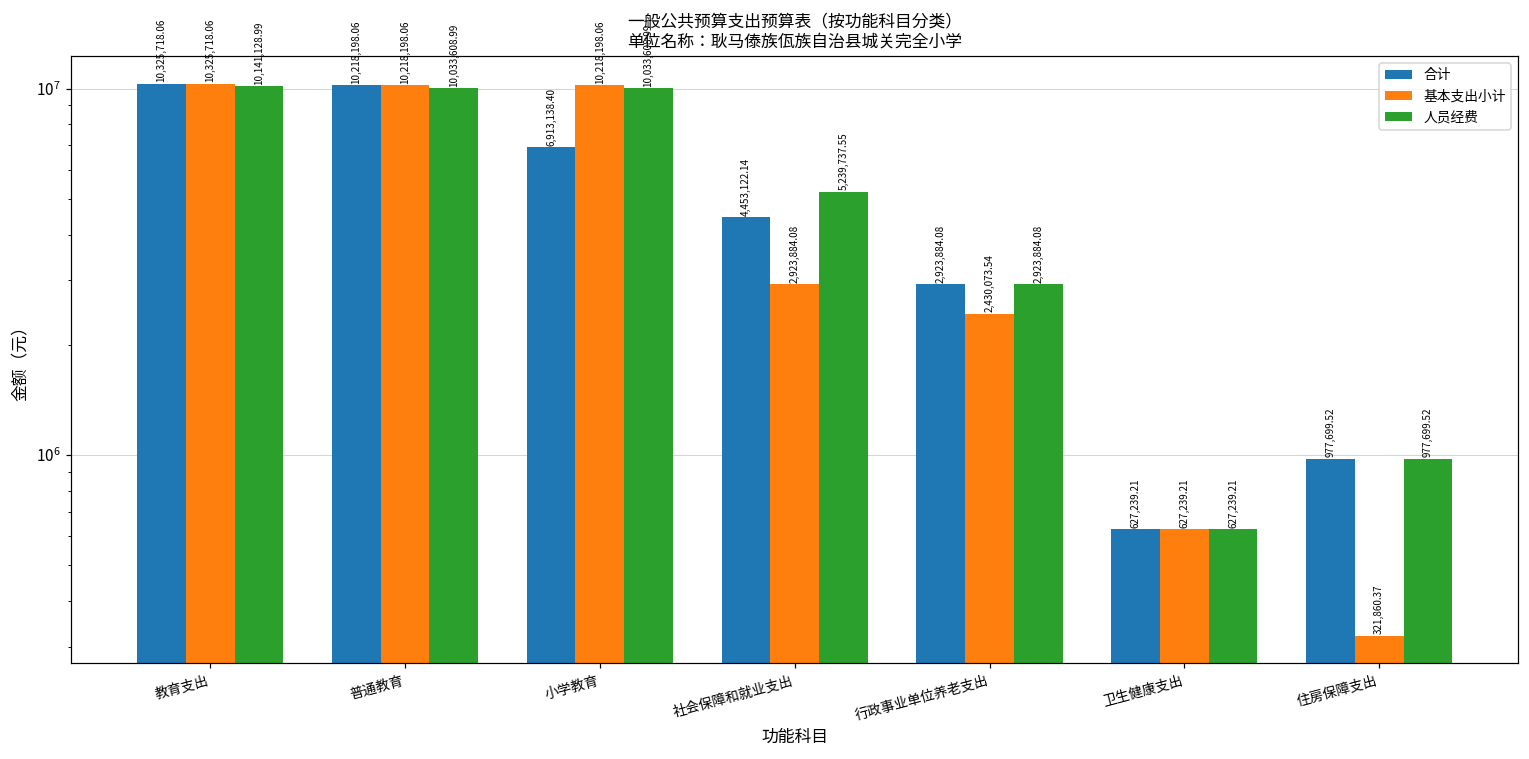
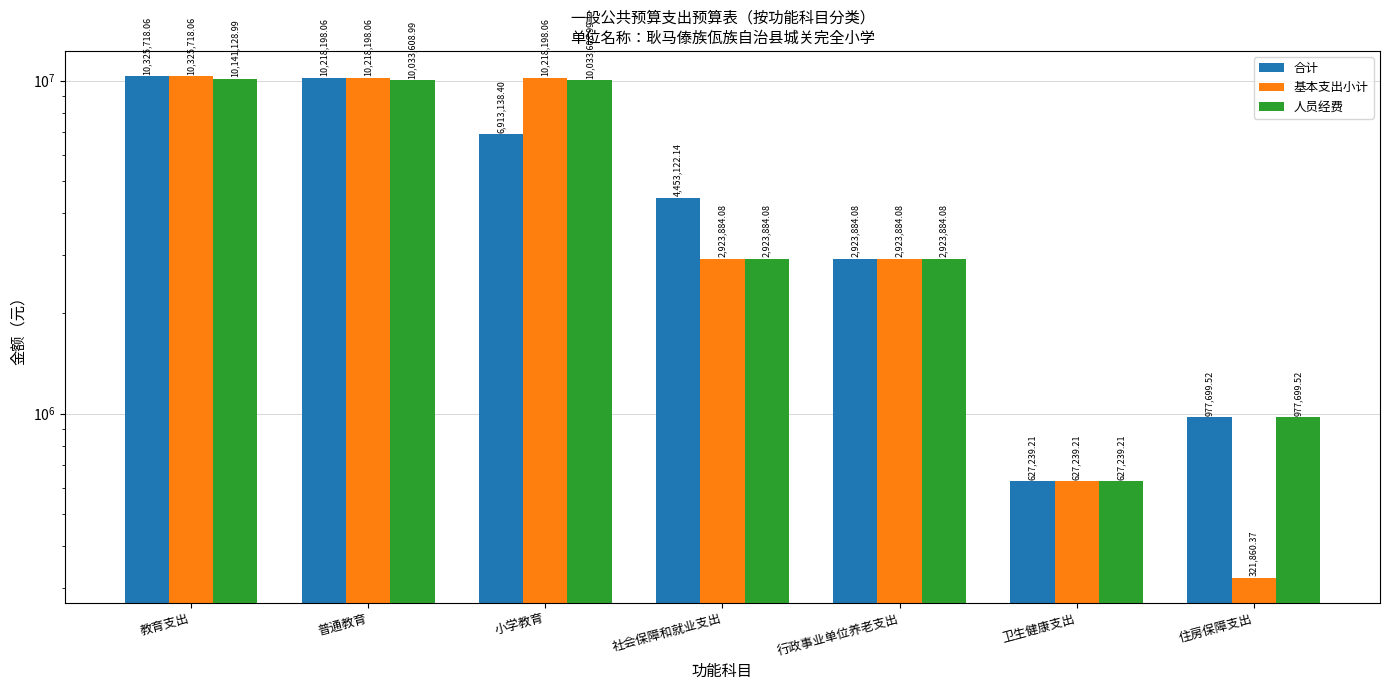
人员经费, 社会保障和就业支出: 5,239,737.55 -> 2,923,884.08
基本支出小计, 行政事业单位养老支出: 2,430,073.54 -> 2,923,884.08
